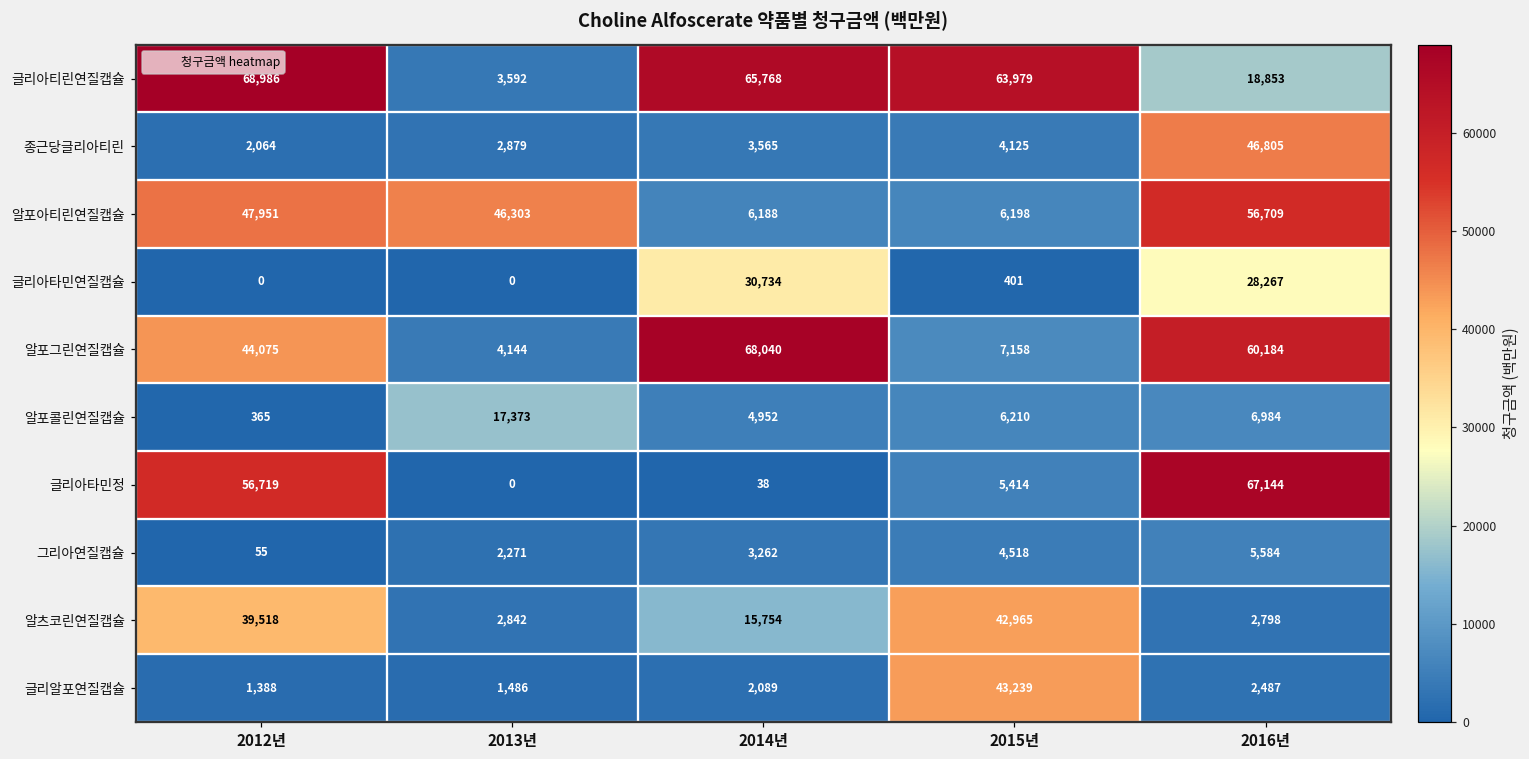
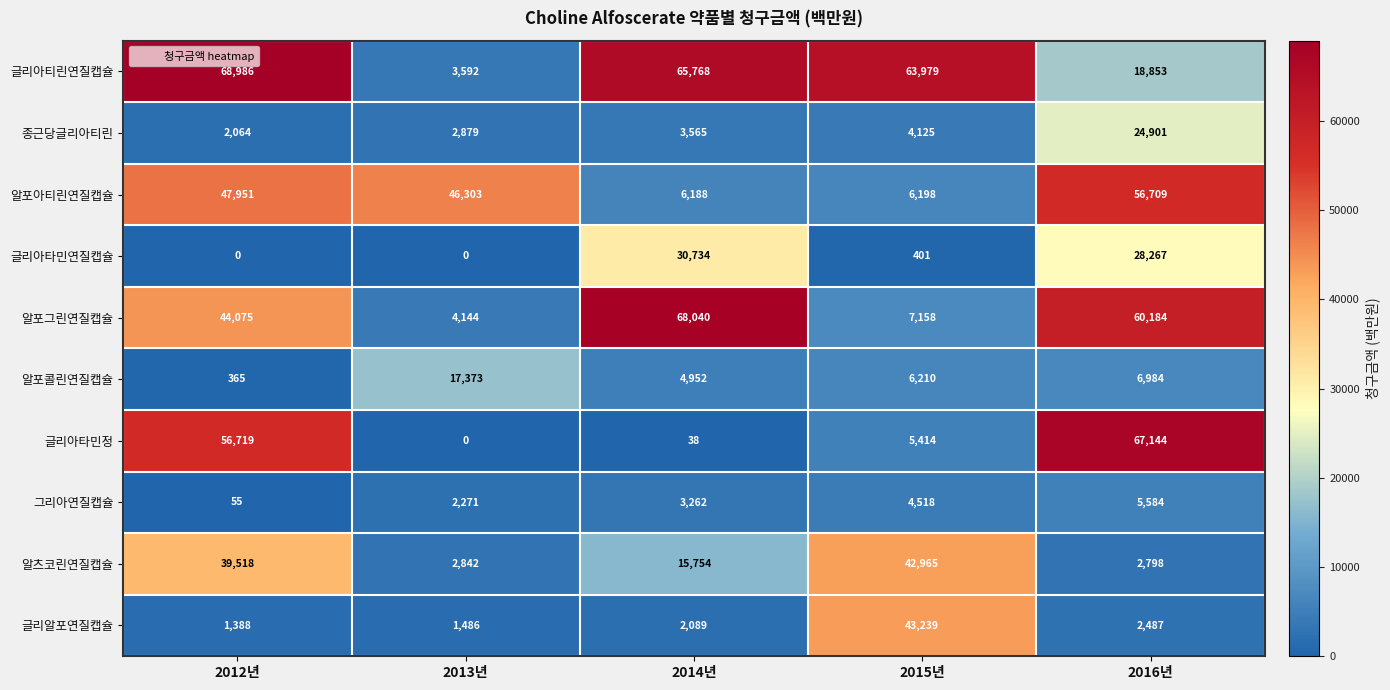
종근당글리아티린, 2016년: 46,805 -> 24,901
